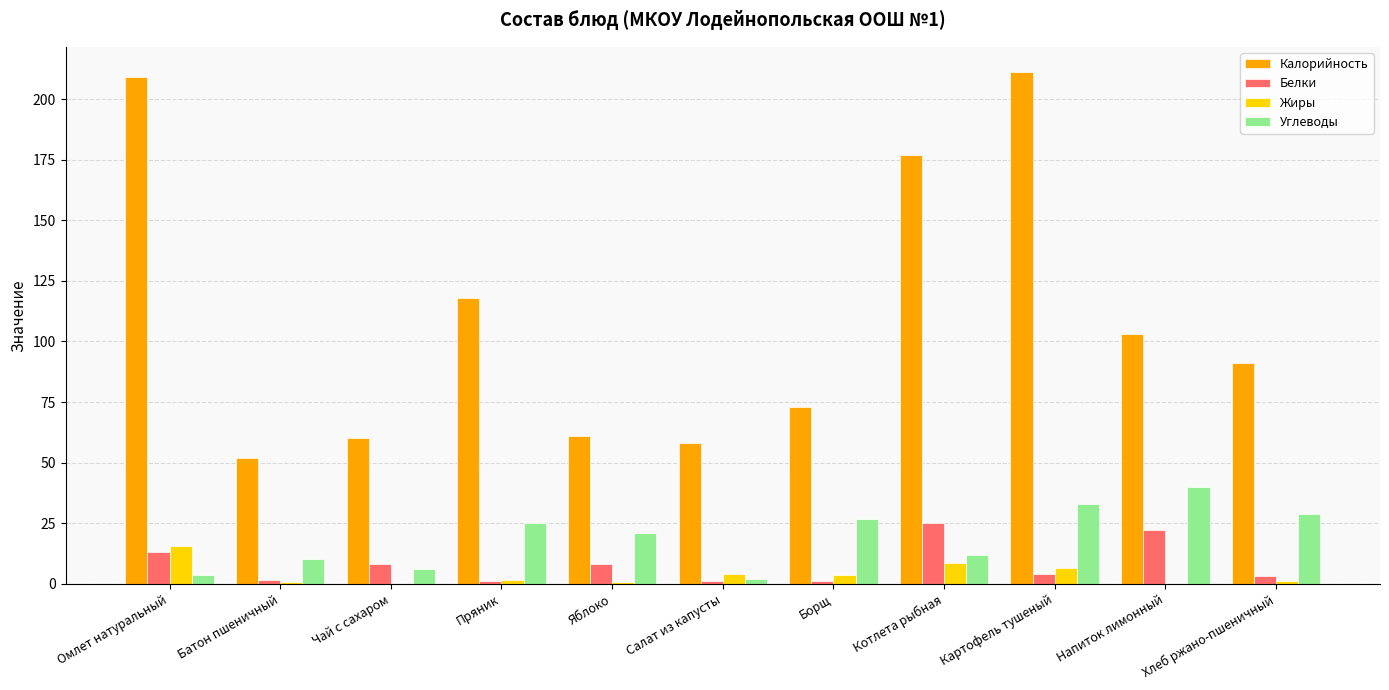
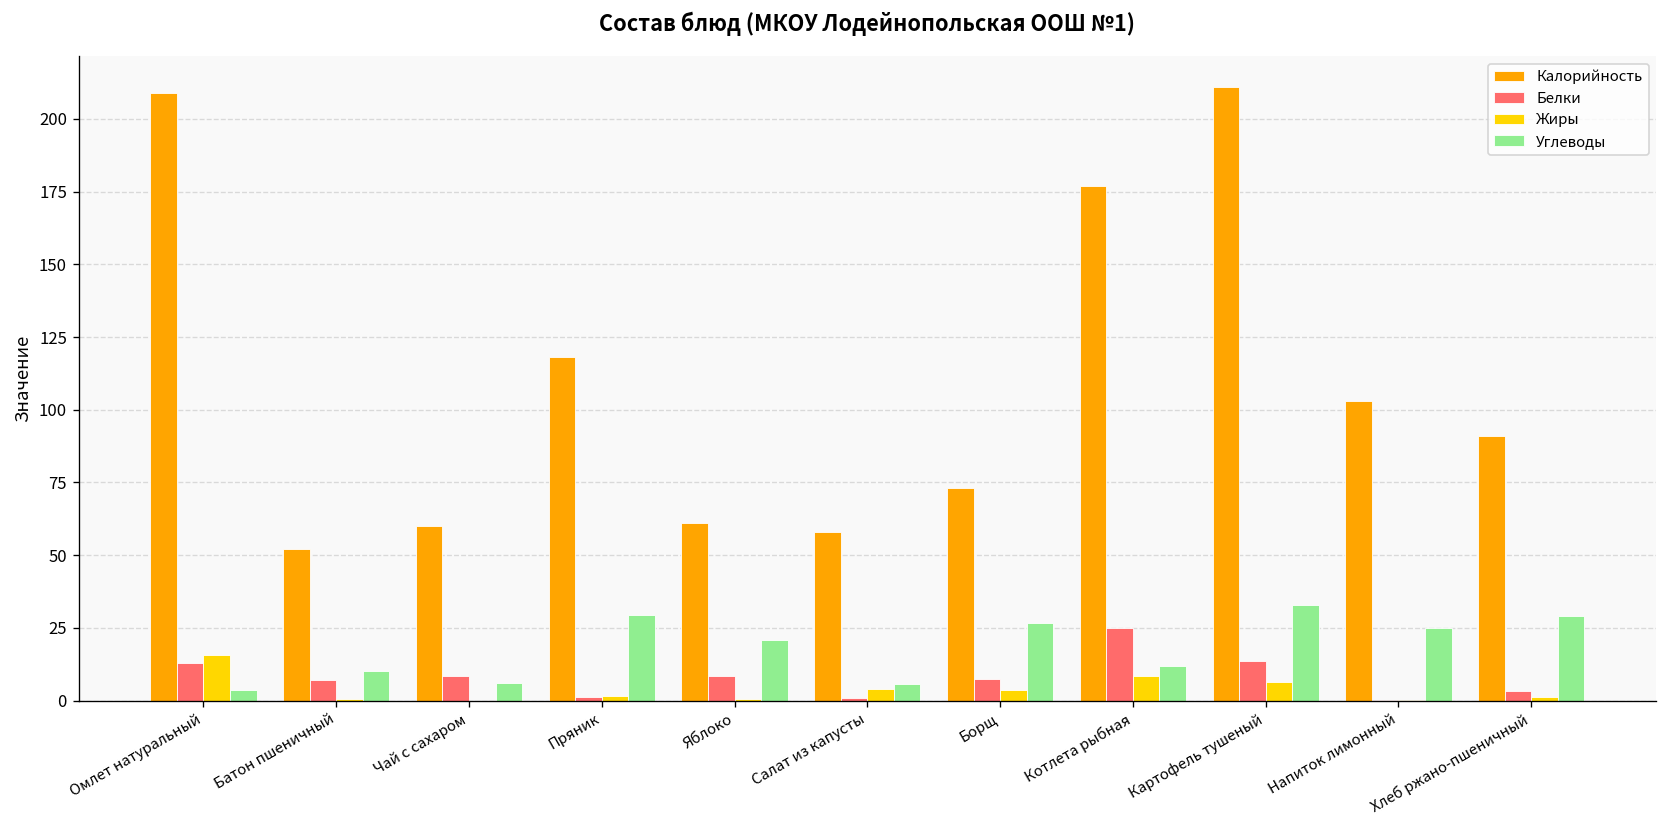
Белки, Батон пшеничный: 2 -> 7
Углеводы, Пряник: 25 -> 29
Углеводы, Салат из капусты: 2 -> 6
Белки, Борщ: 1 -> 7
Белки, Картофель тушеный: 4 -> 14
Белки, Напиток лимонный: 22 -> 0
Углеводы, Напиток лимонный: 40 -> 25
